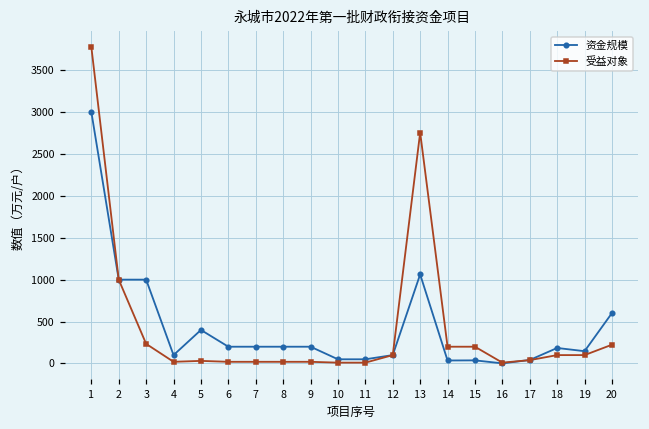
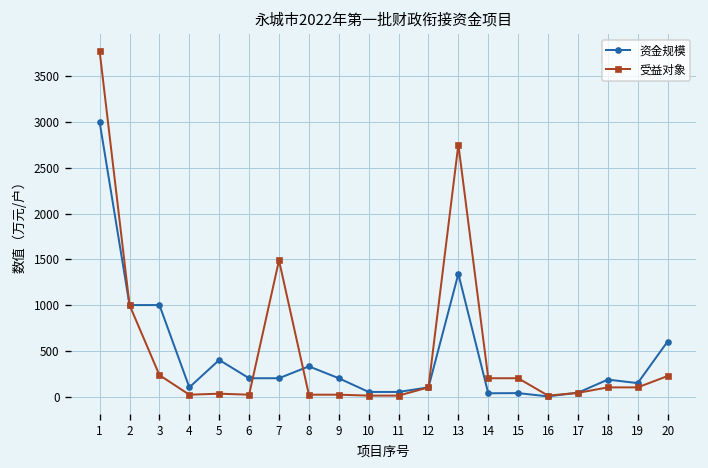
受益对象, 7: 0 -> 1500
资金规模, 8: 200 -> 300
资金规模, 13: 1100 -> 1300
